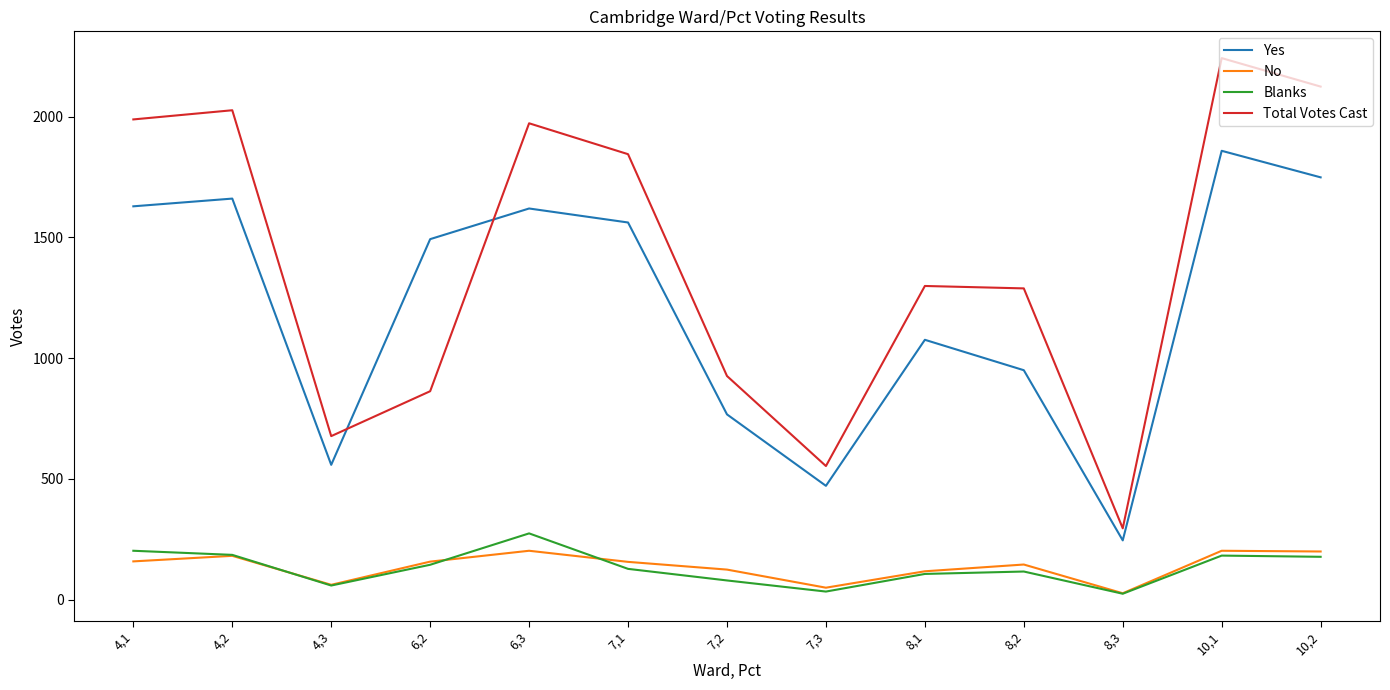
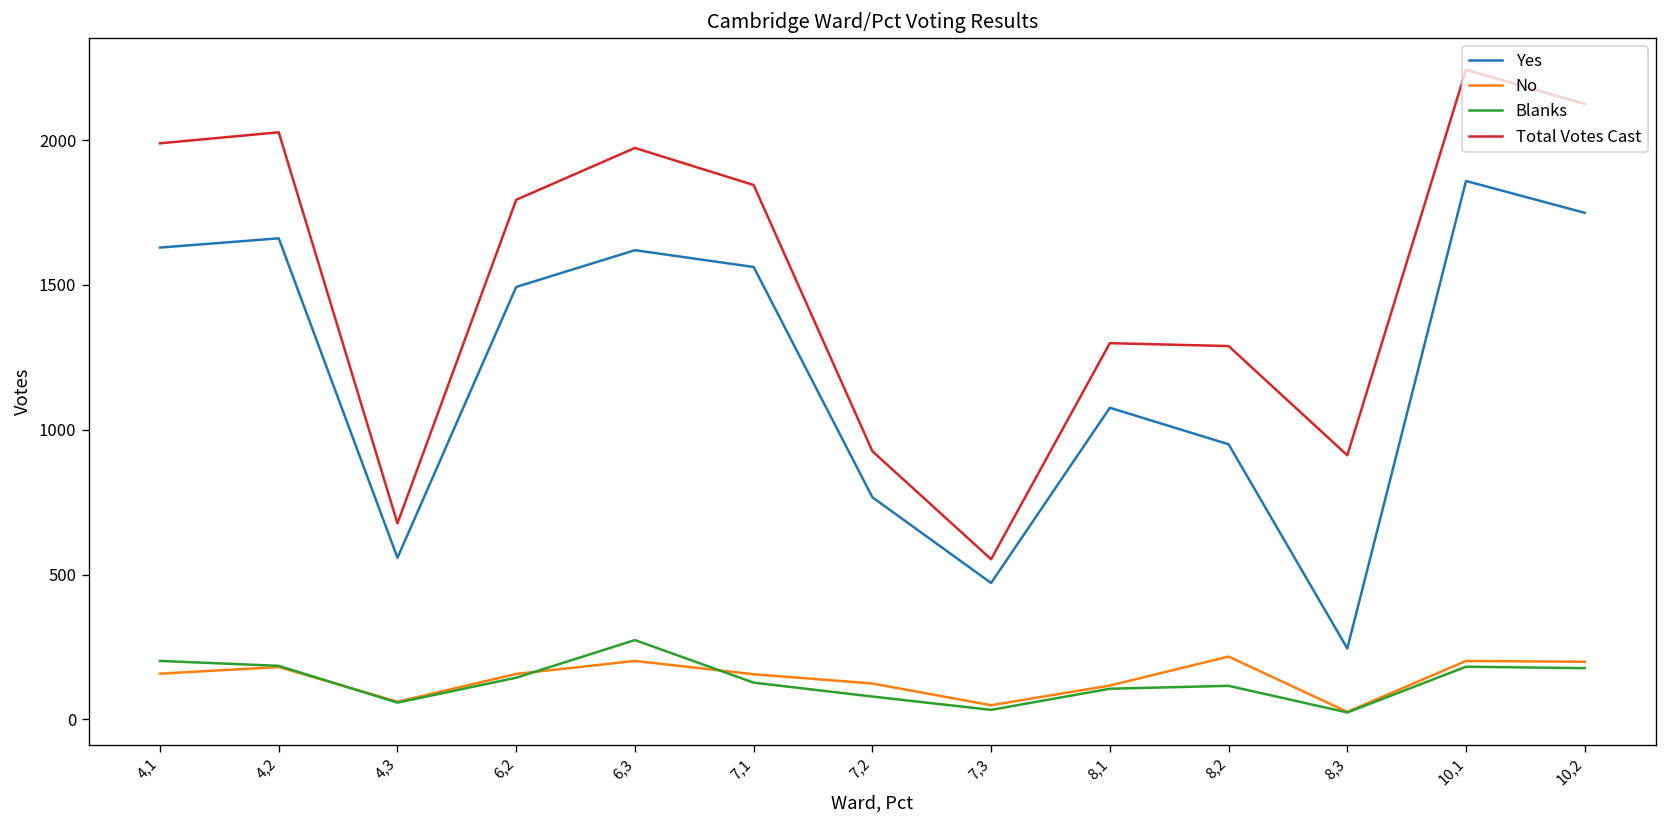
Total Votes Cast, 6,2: 860 -> 1790
No, 8,2: 150 -> 220
Total Votes Cast, 8,3: 300 -> 910
